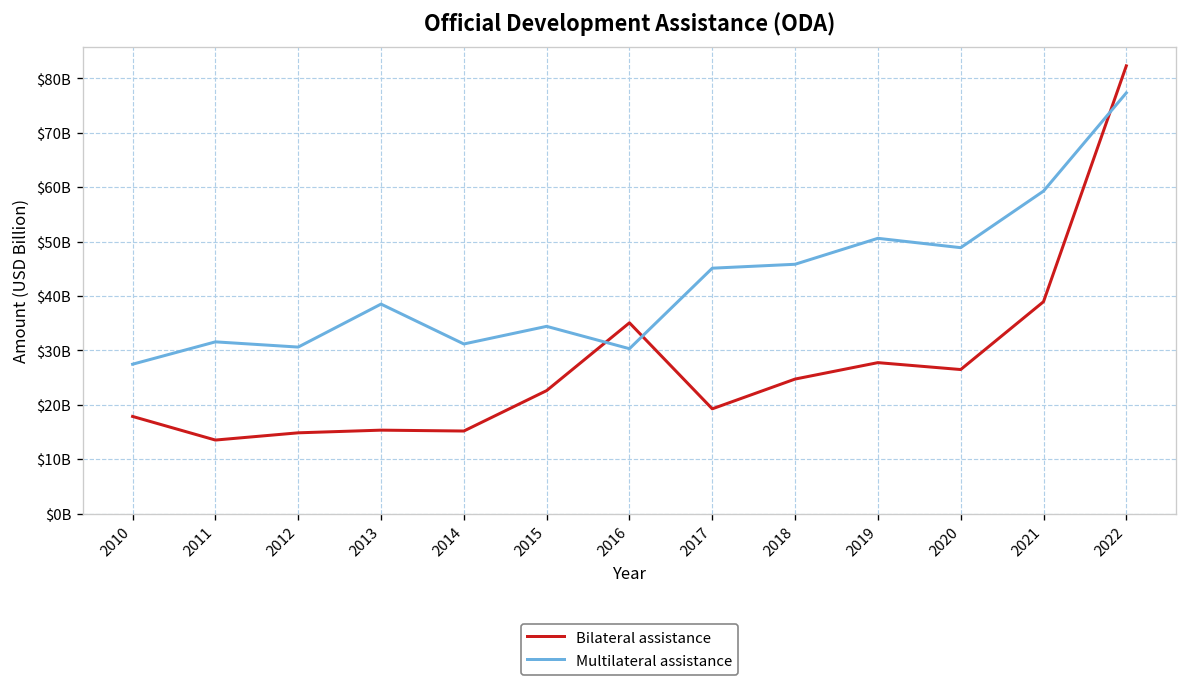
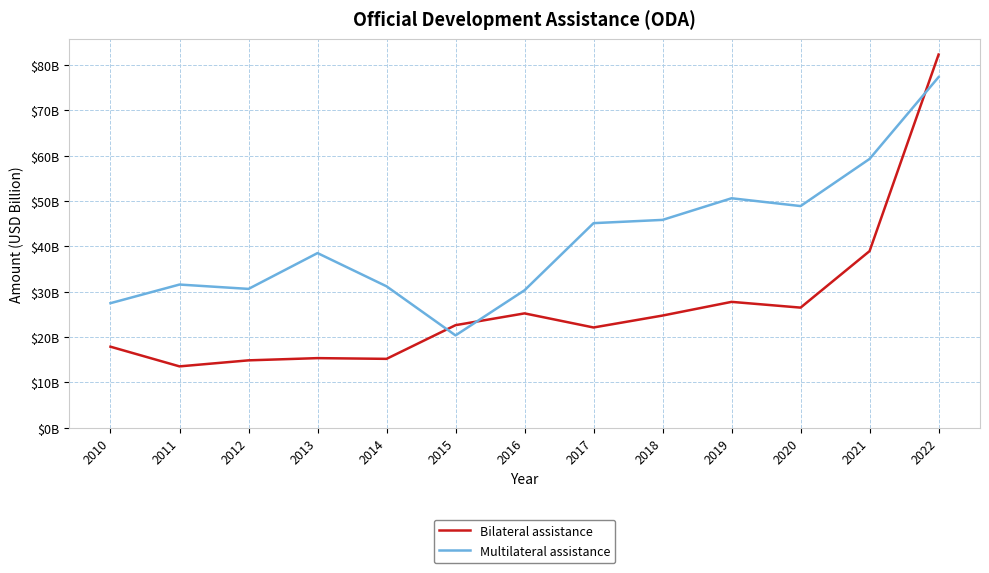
Multilateral assistance, 2015: $34000000000 -> $20000000000
Bilateral assistance, 2016: $35000000000 -> $25000000000
Bilateral assistance, 2017: $19000000000 -> $22000000000
